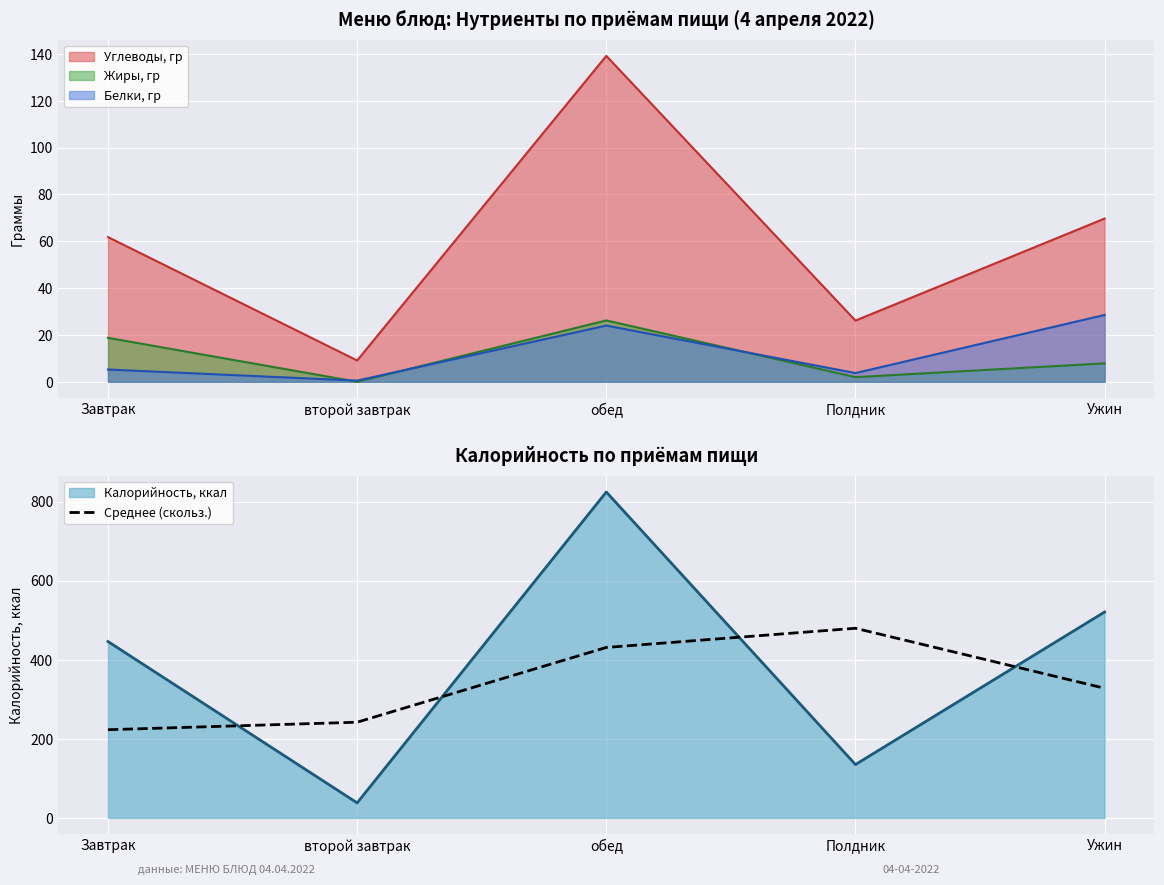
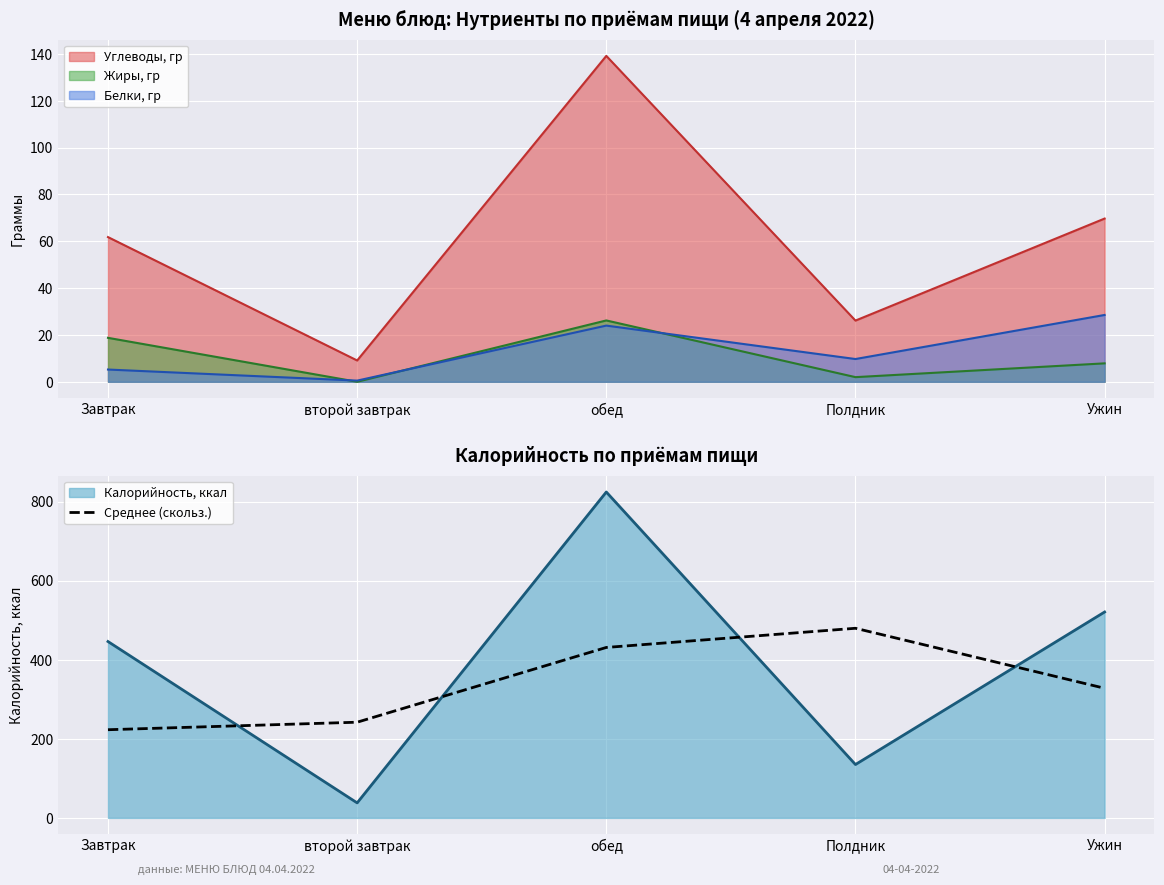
Меню блюд: Нутриенты по приёмам пищи (4 апреля 2022), Белки, гр, Полдник: 4 -> 10
